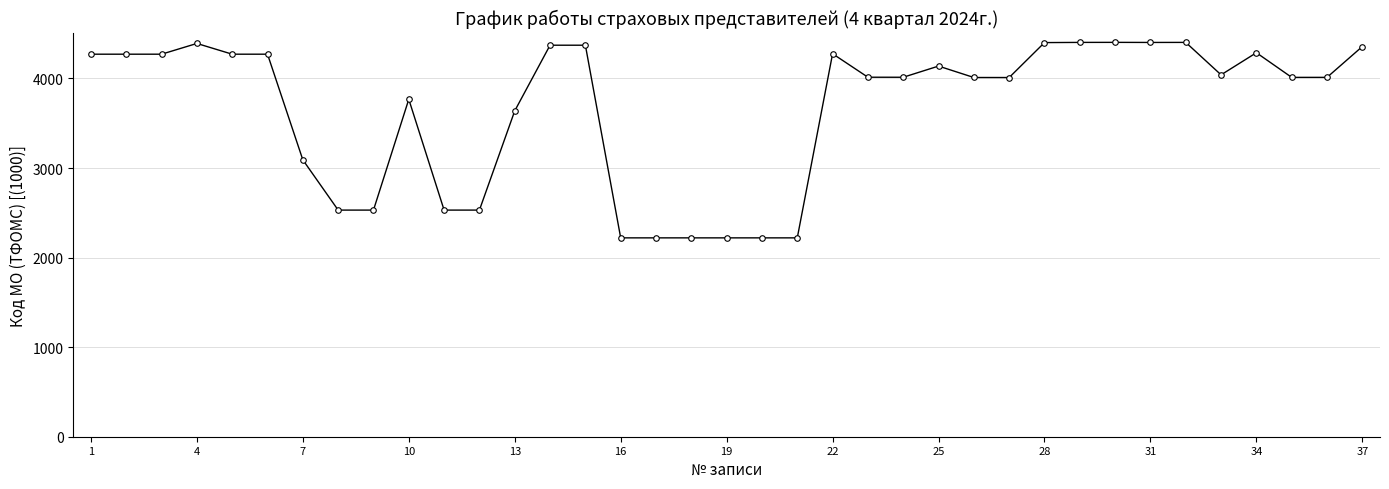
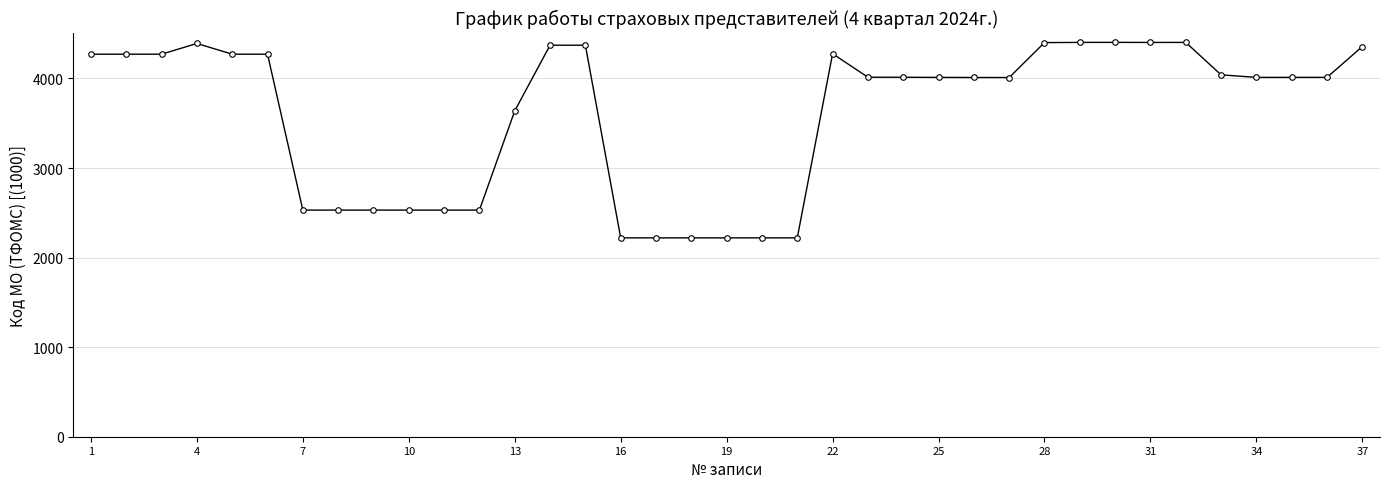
7: 3100 -> 2500
10: 3800 -> 2500
25: 4100 -> 4000
34: 4300 -> 4000
